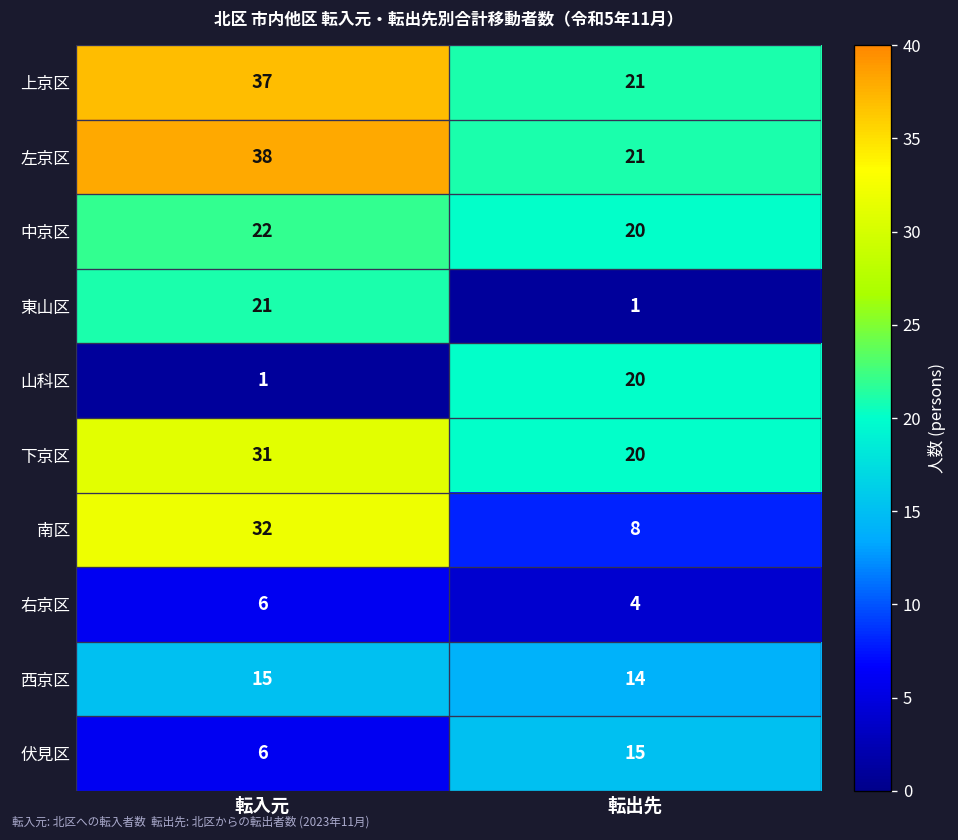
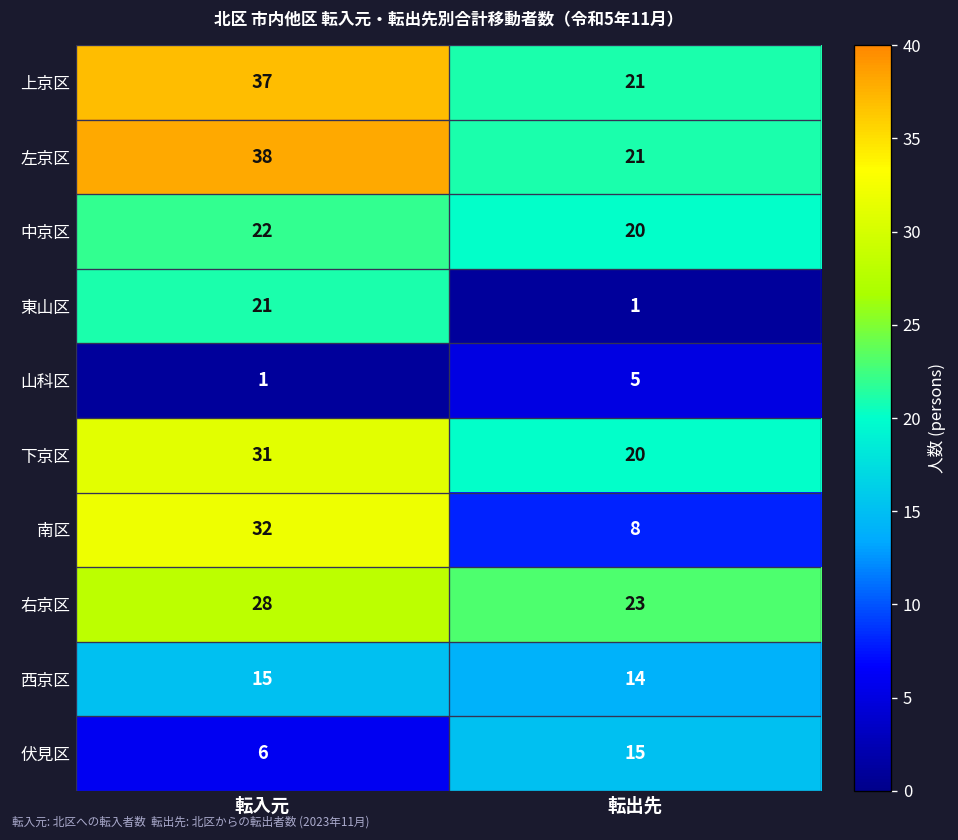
山科区, 転出先: 20 -> 5
右京区, 転入元: 6 -> 28
右京区, 転出先: 4 -> 23
